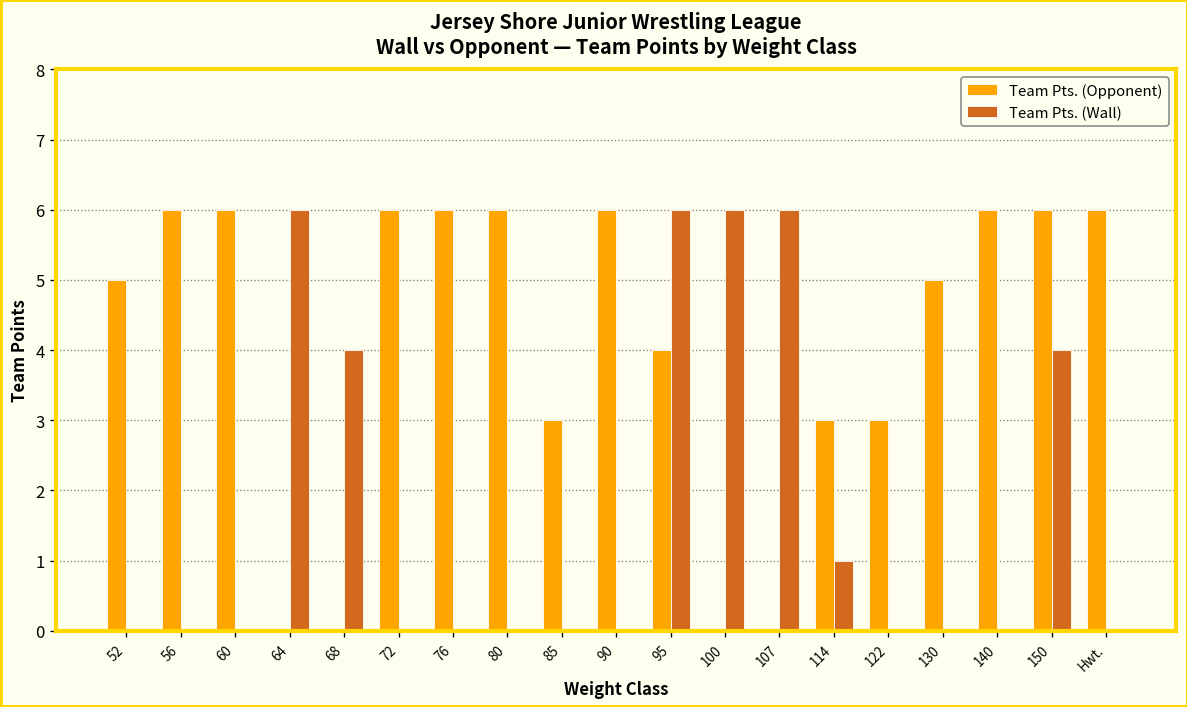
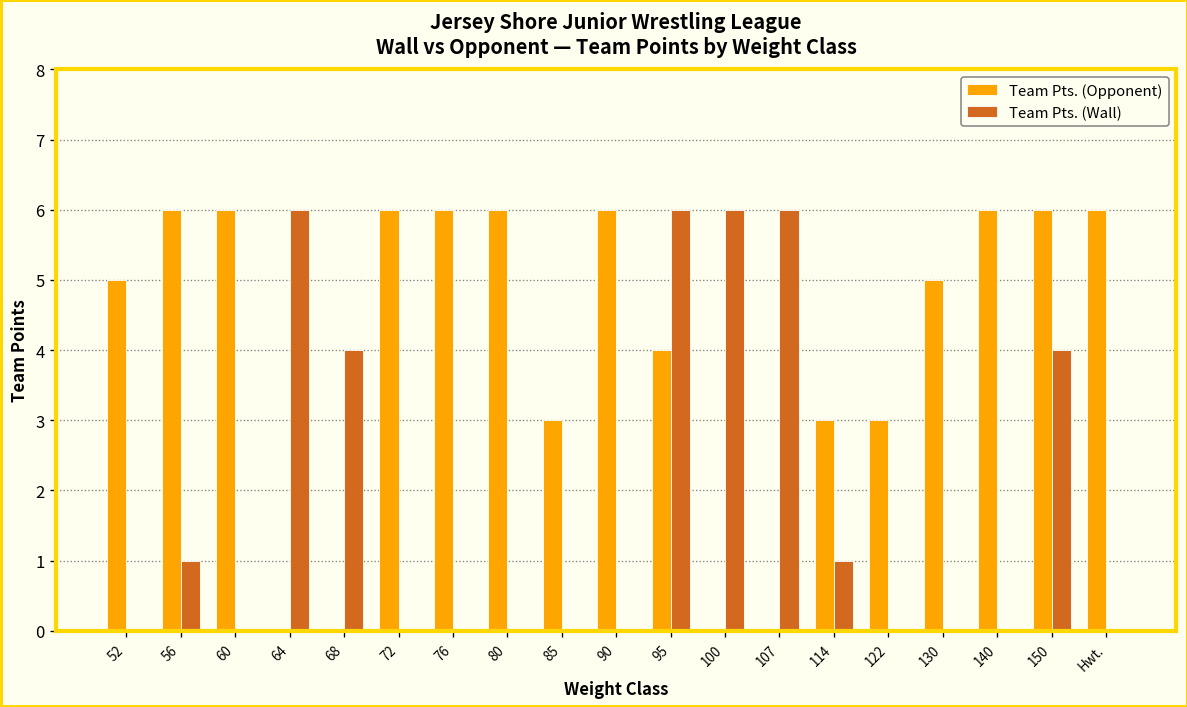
Team Pts. (Wall), 56: 0 -> 1
